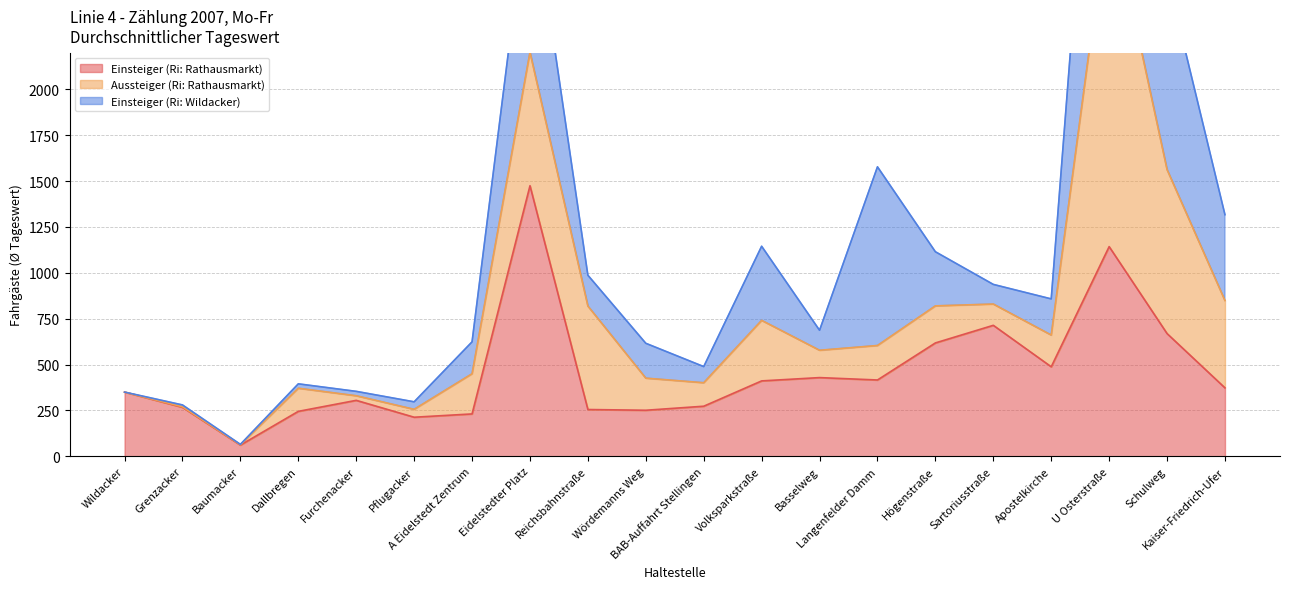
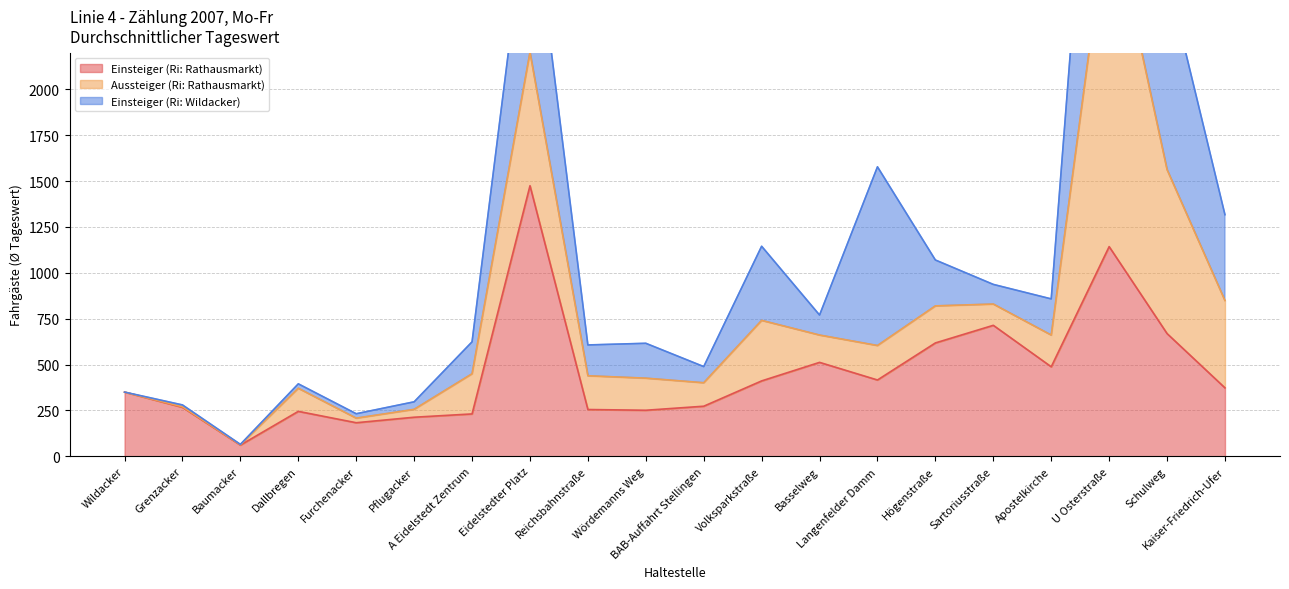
Einsteiger (Ri: Rathausmarkt), Furchenacker: 310 -> 180
Aussteiger (Ri: Rathausmarkt), Reichsbahnstraße: 560 -> 180
Einsteiger (Ri: Rathausmarkt), Basselweg: 430 -> 510
Einsteiger (Ri: Wildacker), Högenstraße: 300 -> 250
